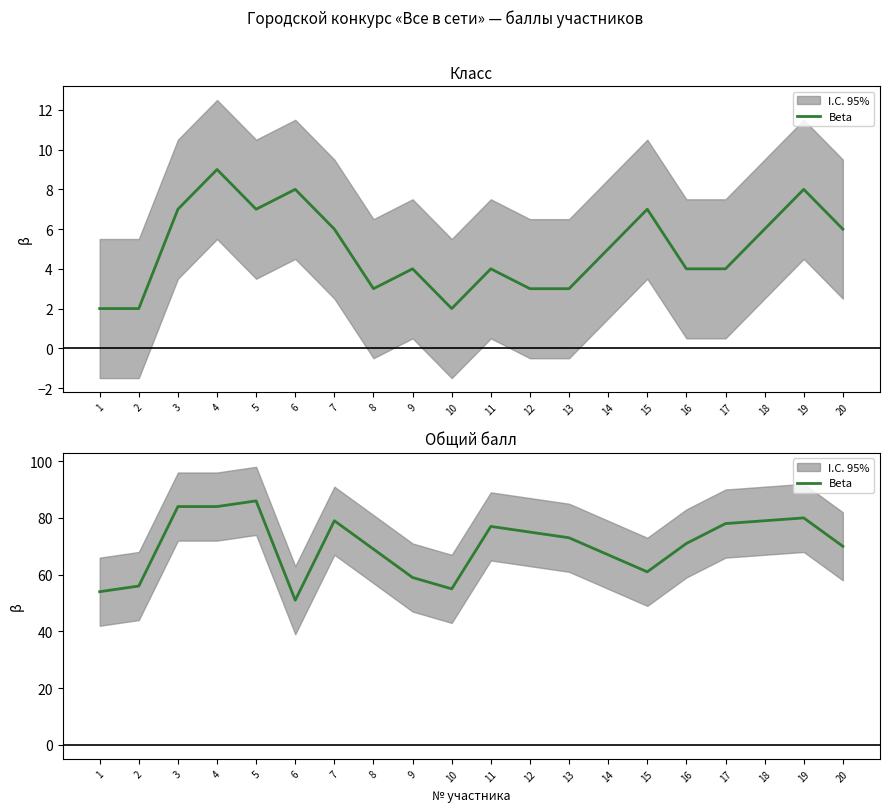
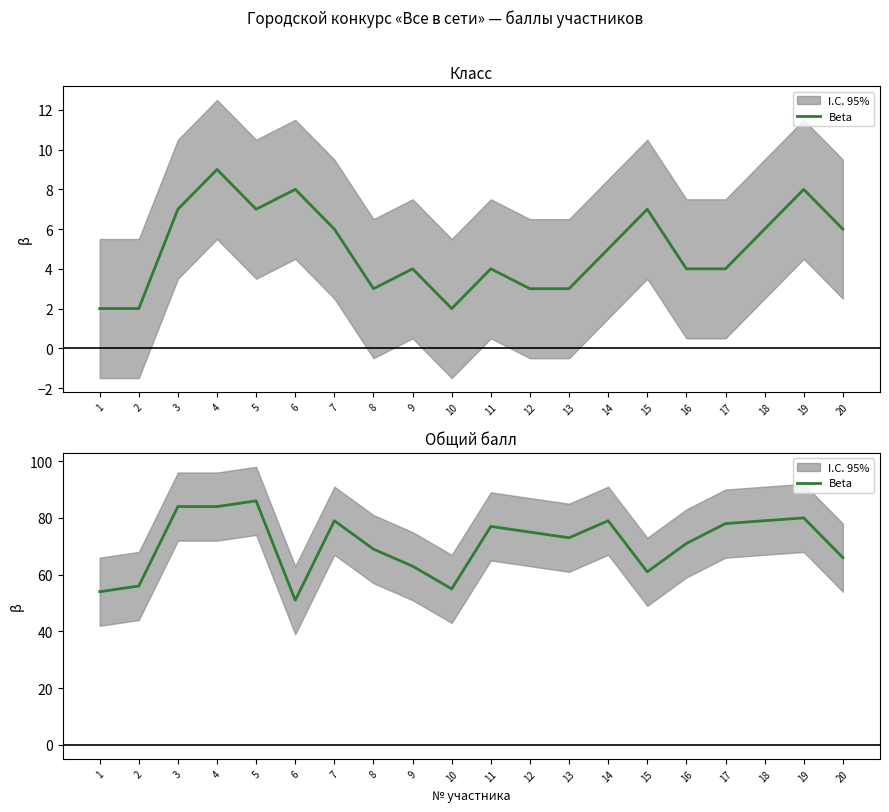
Общий балл, Beta, 9: 59 -> 63
Общий балл, Beta, 14: 67 -> 79
Общий балл, Beta, 20: 70 -> 66
